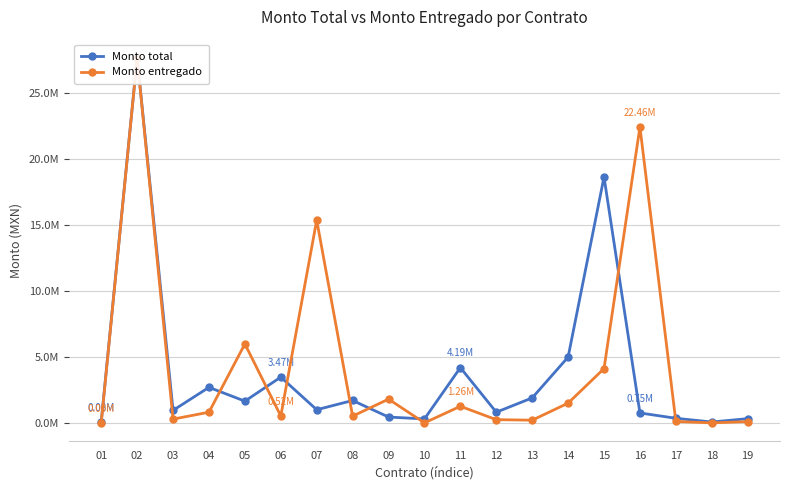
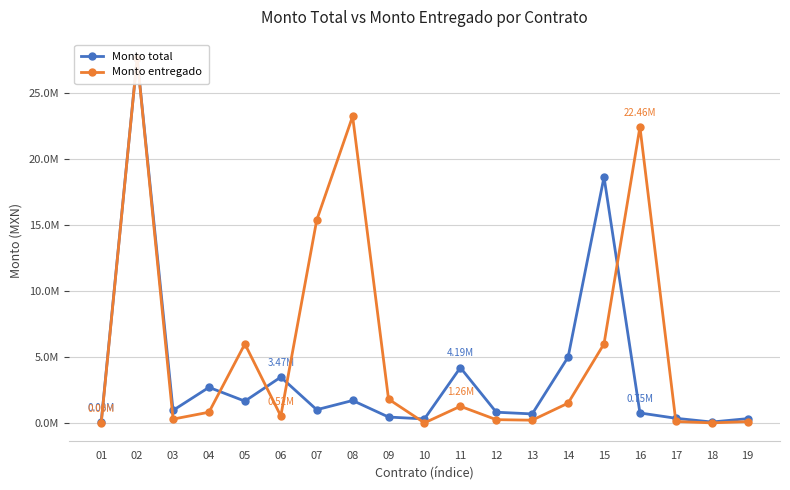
Monto entregado, 08: 500000 -> 23300000
Monto total, 13: 1900000 -> 700000
Monto entregado, 15: 4100000 -> 6000000
